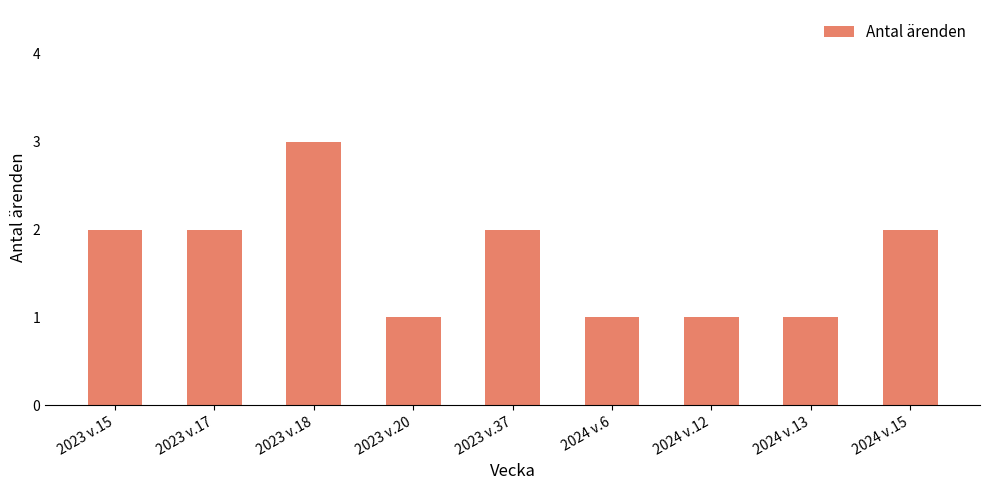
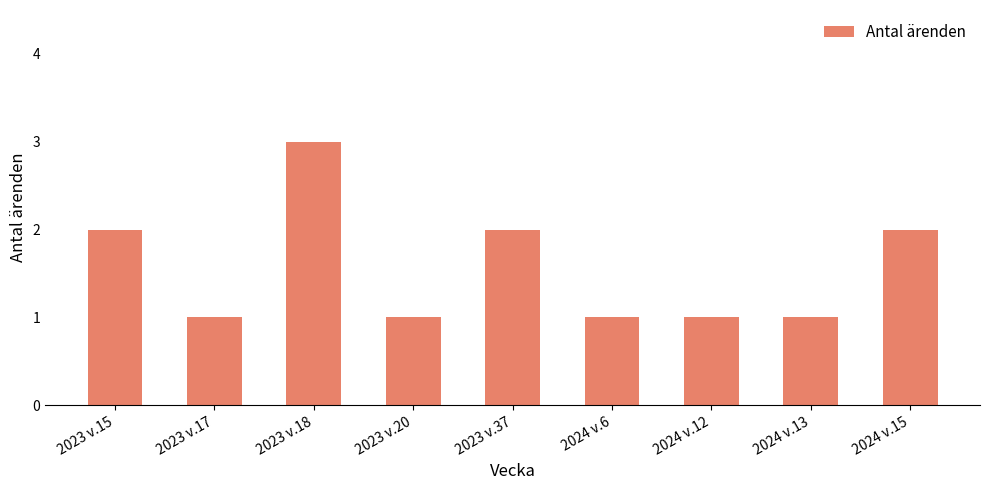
2023 v.17: 2 -> 1
